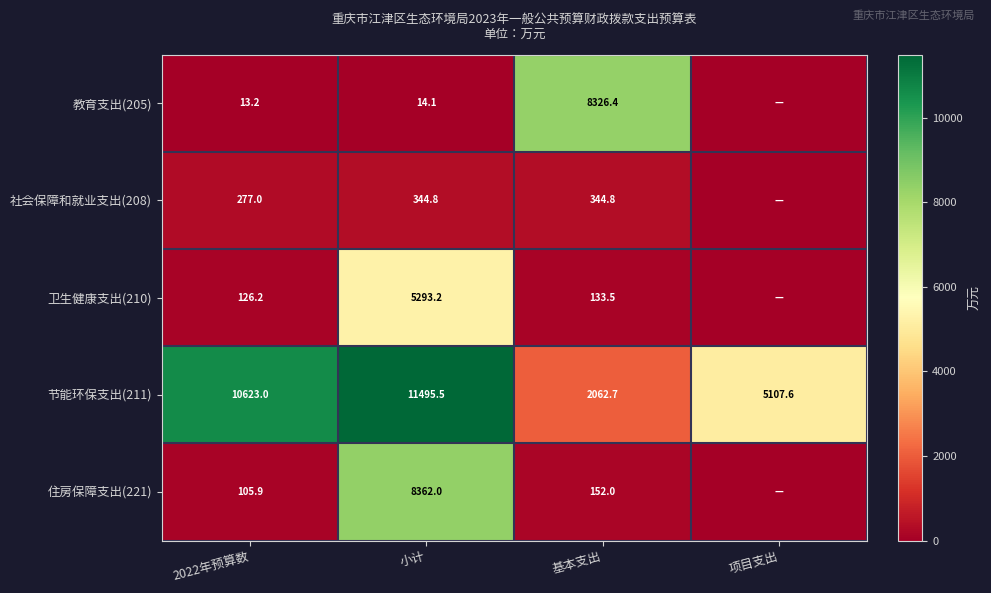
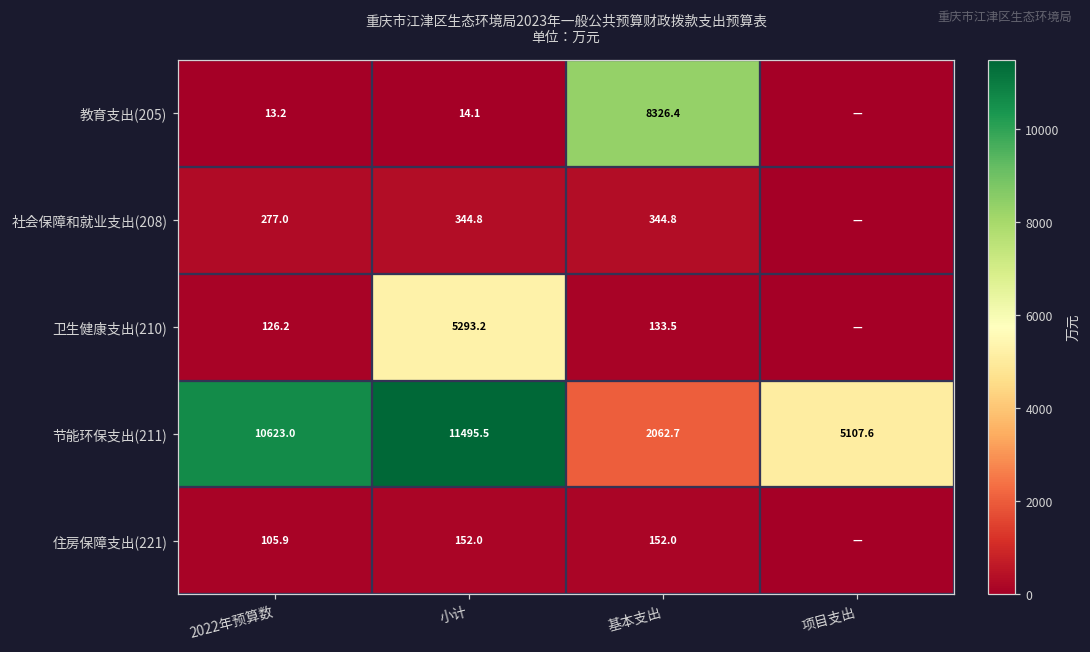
住房保障支出(221), 小计: 8362.0 -> 152.0
